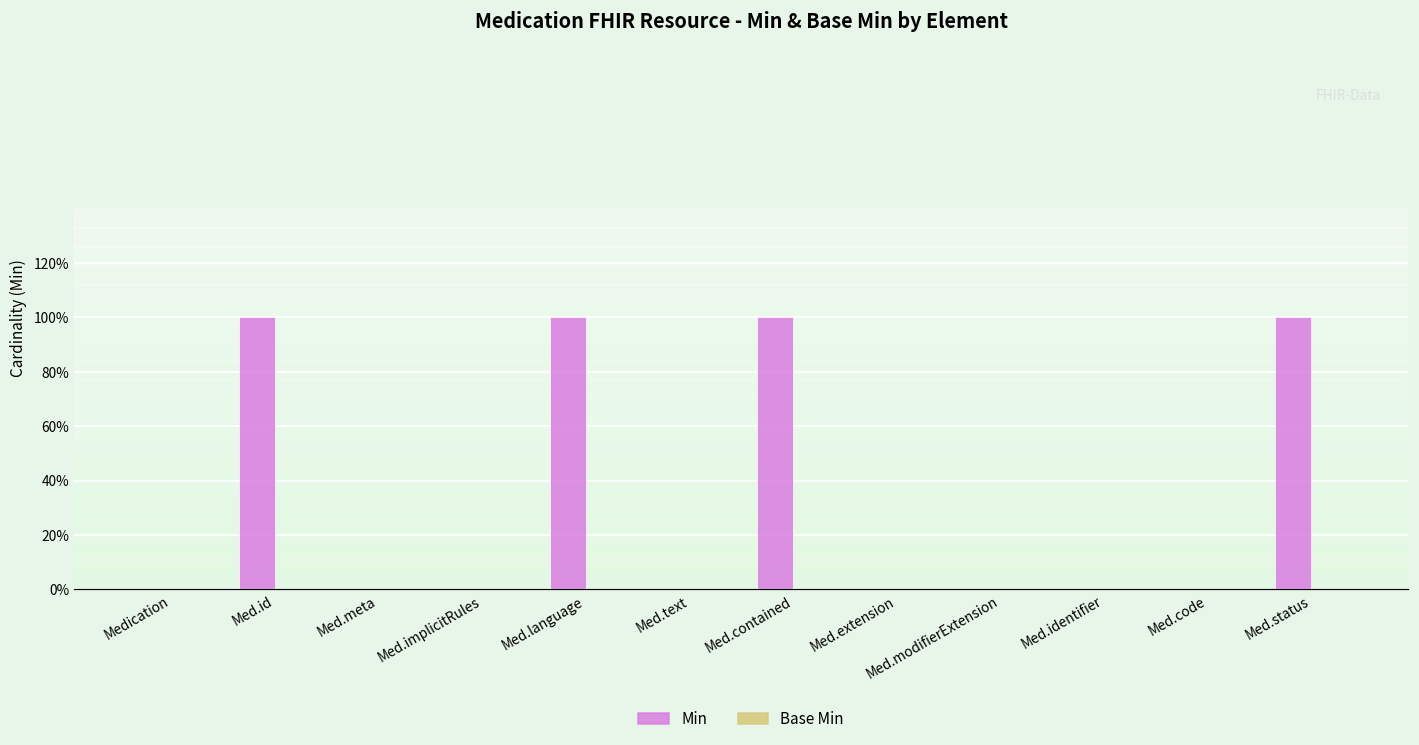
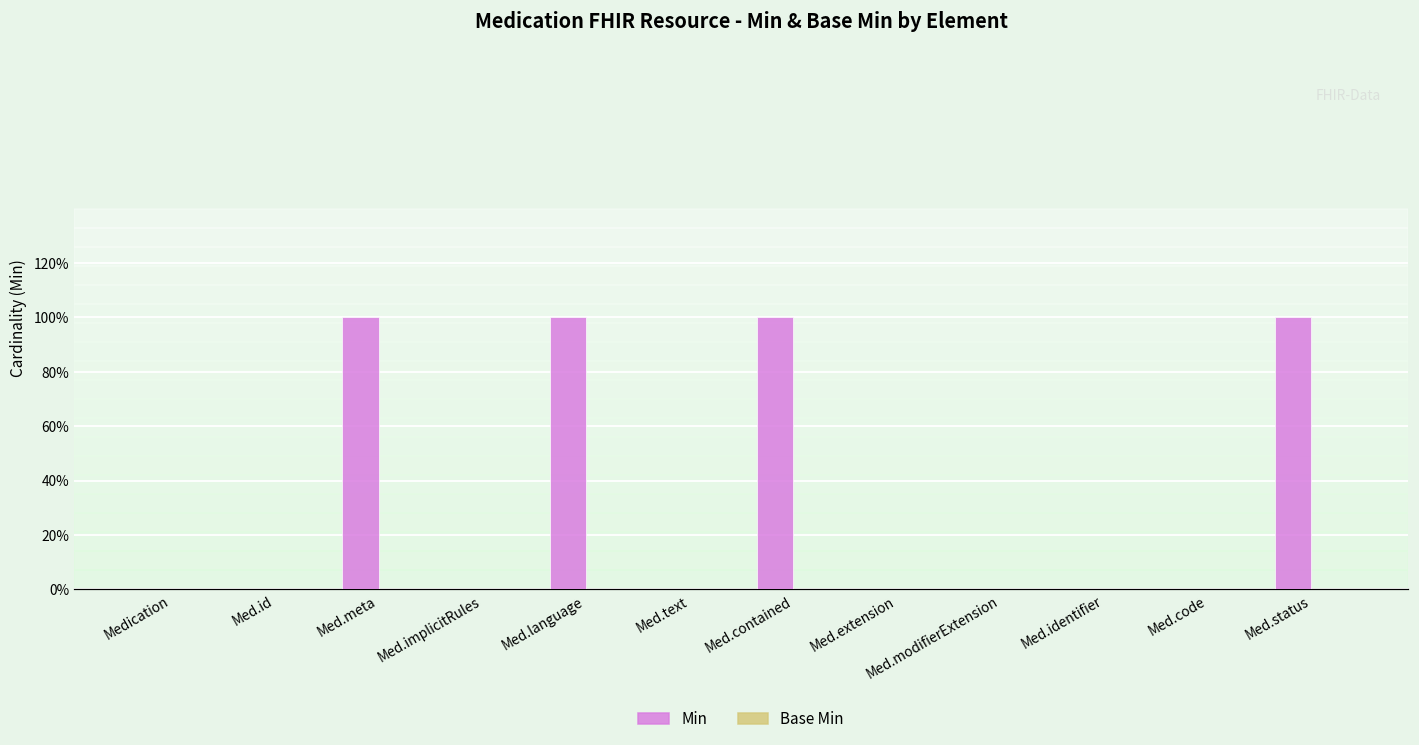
Min, Med.id: 100% -> 0%
Min, Med.meta: 0% -> 100%
